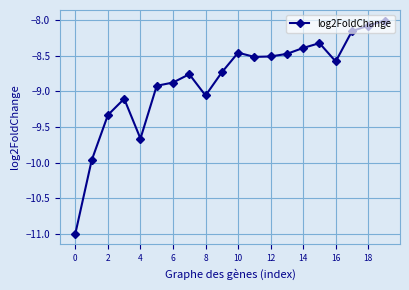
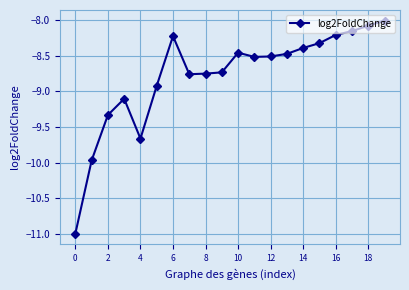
6: -8.9 -> -8.2
8: -9.1 -> -8.8
16: -8.6 -> -8.2
